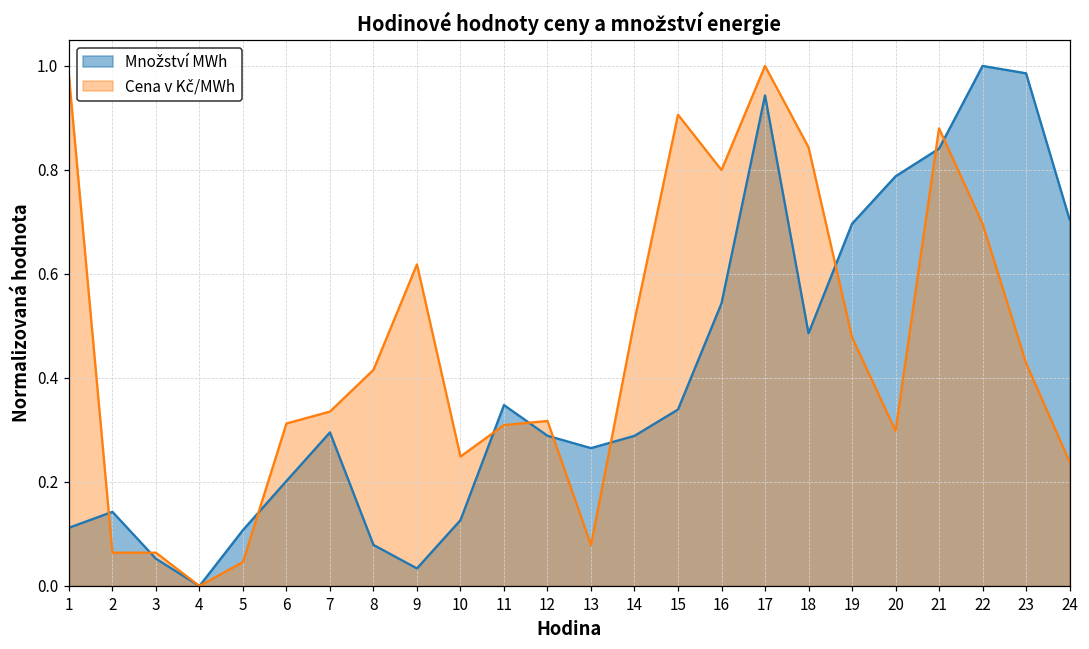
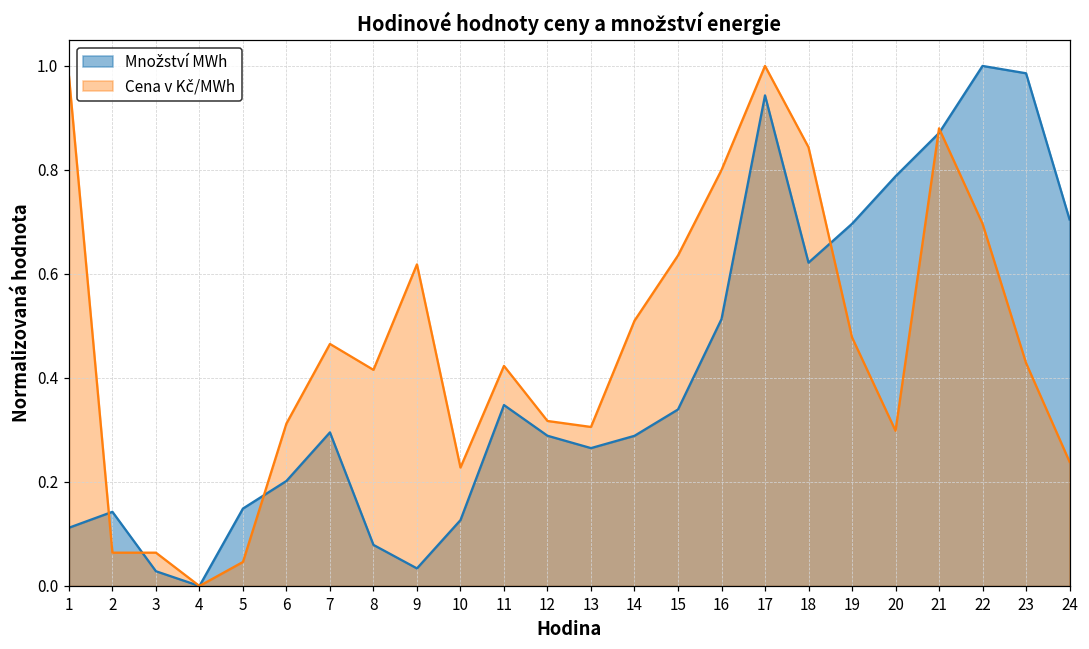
Množství MWh, 3: 0.05 -> 0.03
Množství MWh, 5: 0.11 -> 0.15
Cena v Kč/MWh, 7: 0.34 -> 0.47
Cena v Kč/MWh, 10: 0.25 -> 0.23
Cena v Kč/MWh, 11: 0.31 -> 0.42
Cena v Kč/MWh, 13: 0.08 -> 0.31
Cena v Kč/MWh, 15: 0.91 -> 0.64
Množství MWh, 16: 0.54 -> 0.51
Množství MWh, 18: 0.49 -> 0.62
Množství MWh, 21: 0.84 -> 0.87
